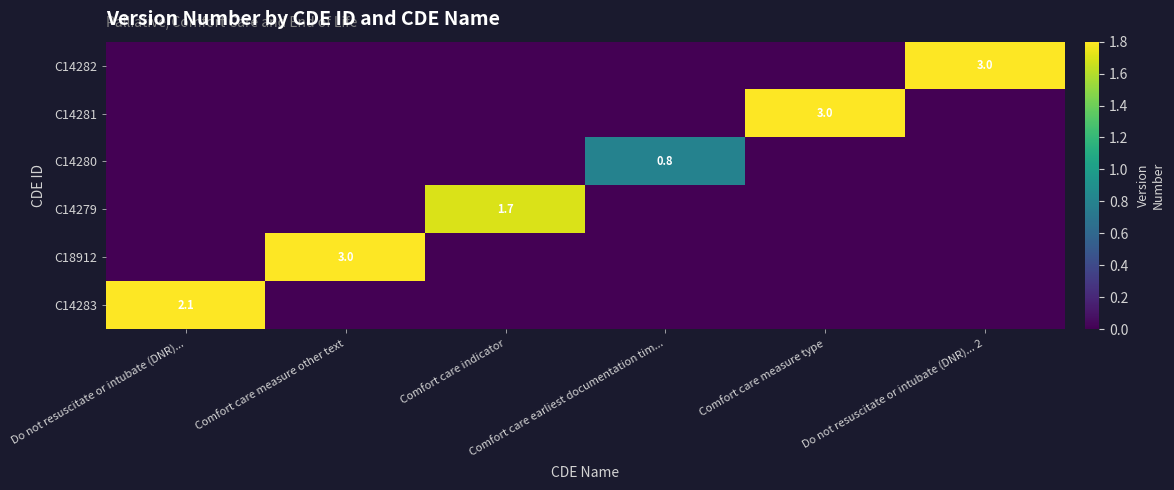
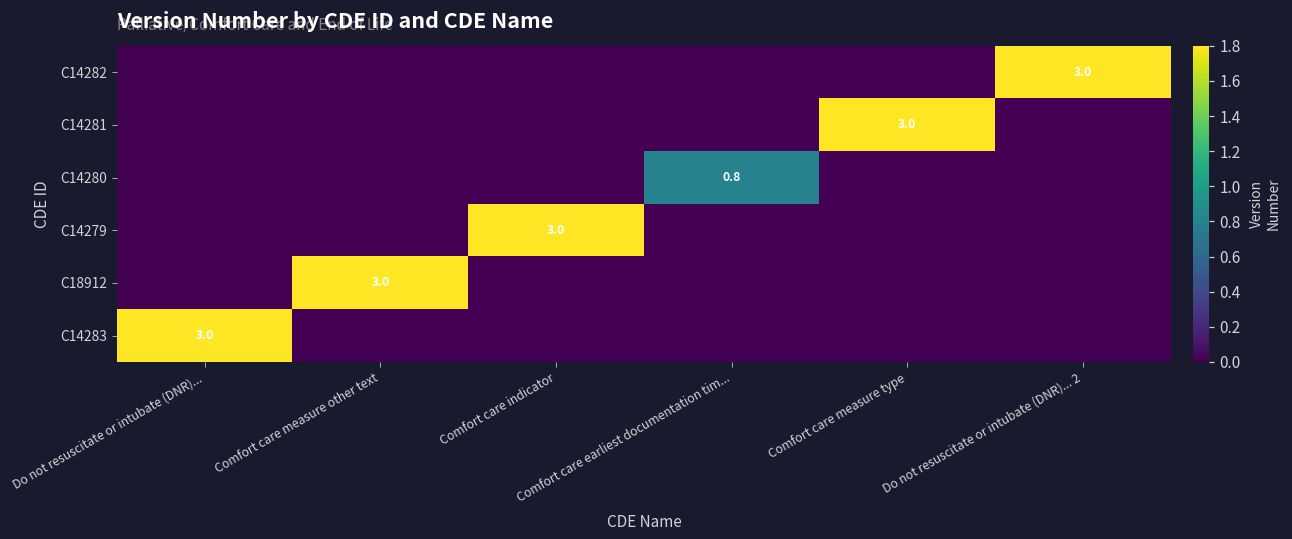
C14279, Comfort care indicator: 1.7 -> 3.0
C14283, Do not resuscitate or intubate (DNR)...: 2.1 -> 3.0
